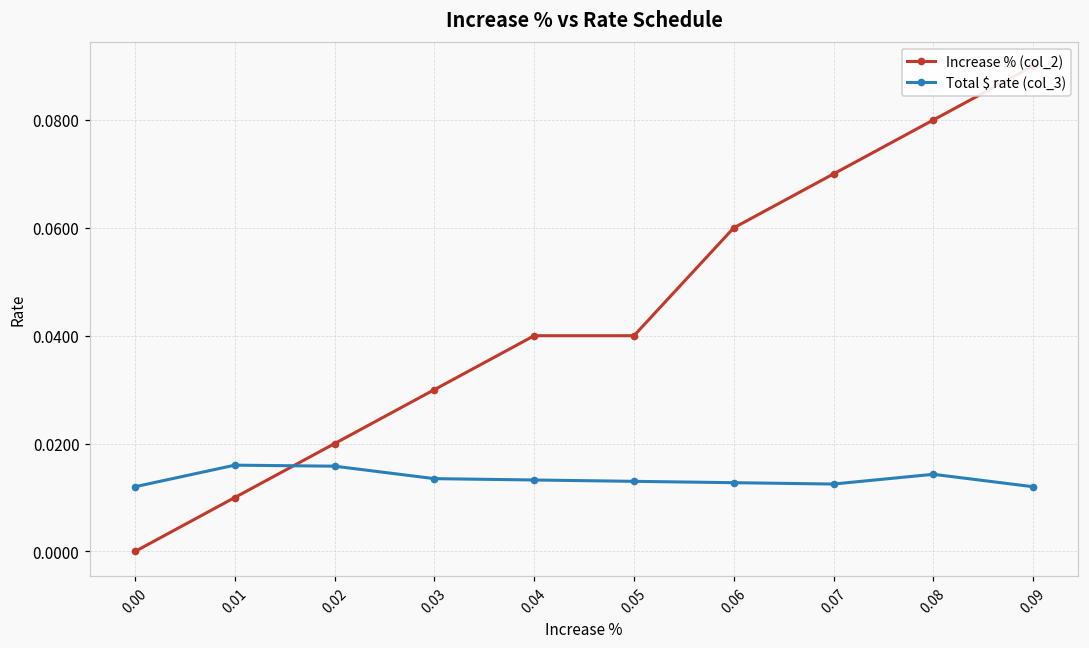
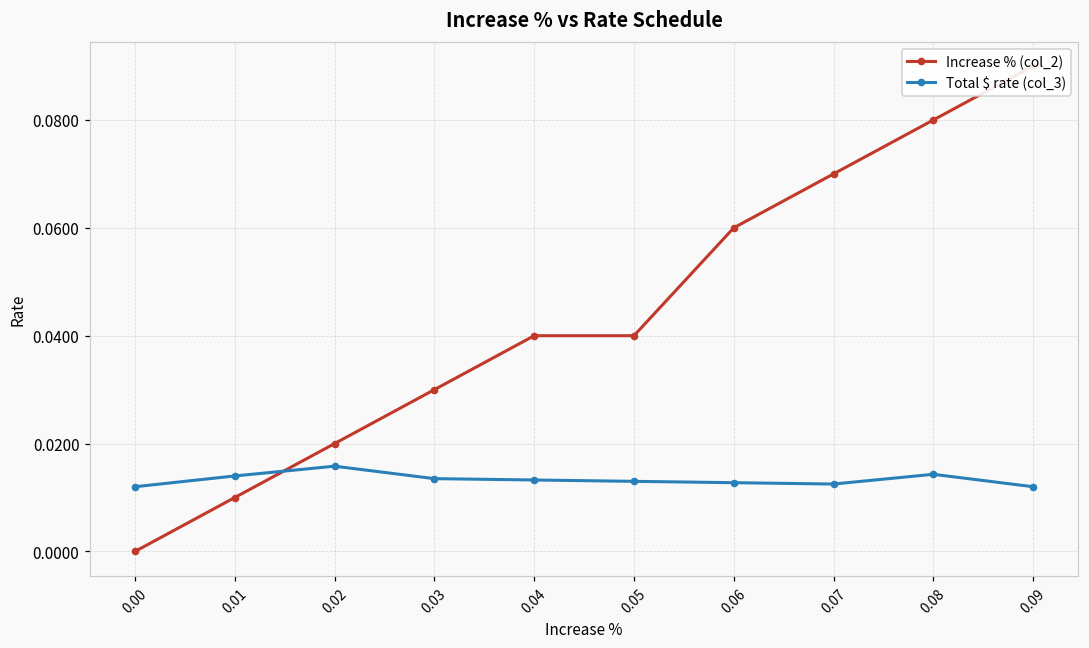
Total $ rate (col_3), 0.01: 0.016 -> 0.014
